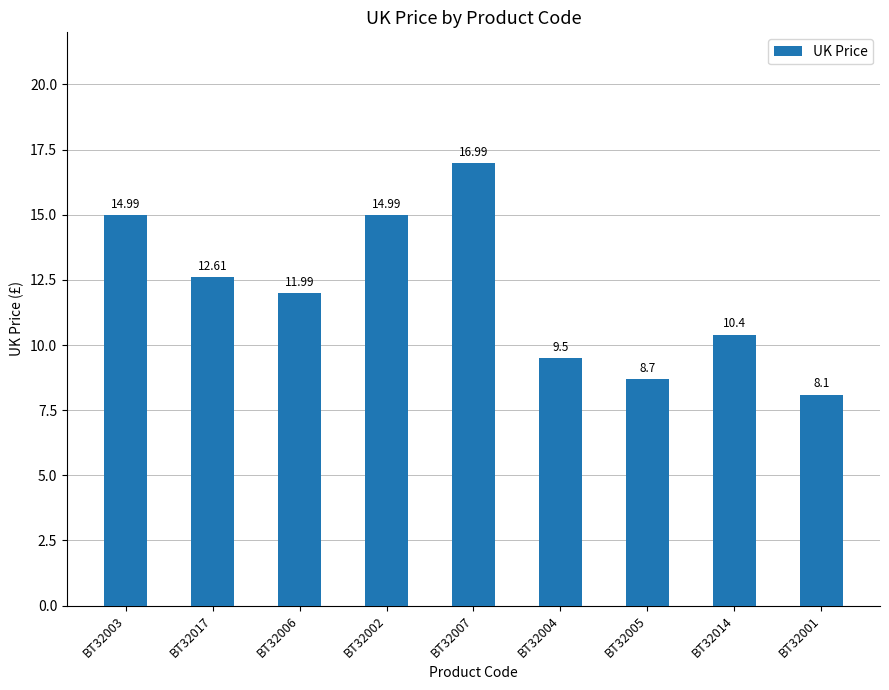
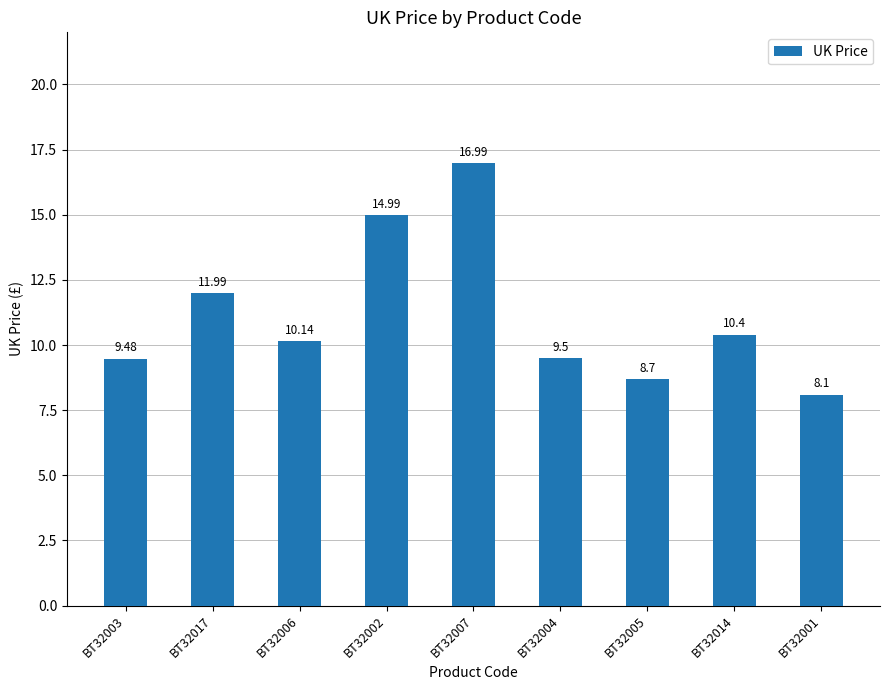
BT32003: 14.99 -> 9.48
BT32017: 12.61 -> 11.99
BT32006: 11.99 -> 10.14
